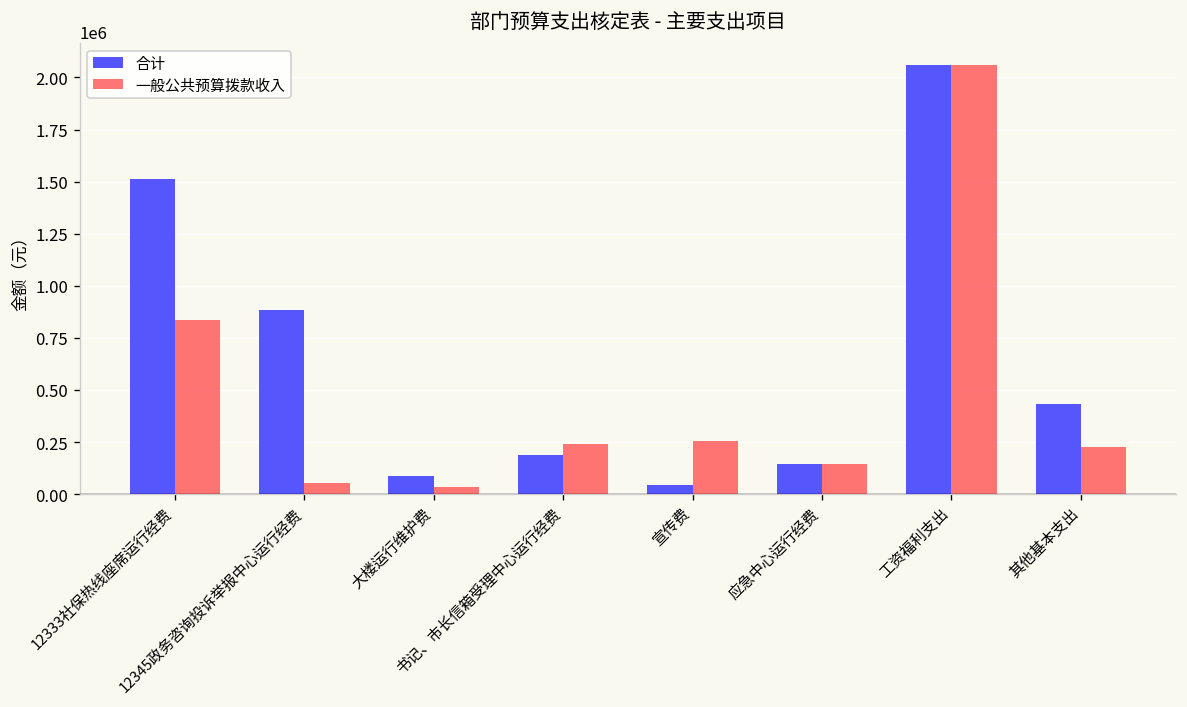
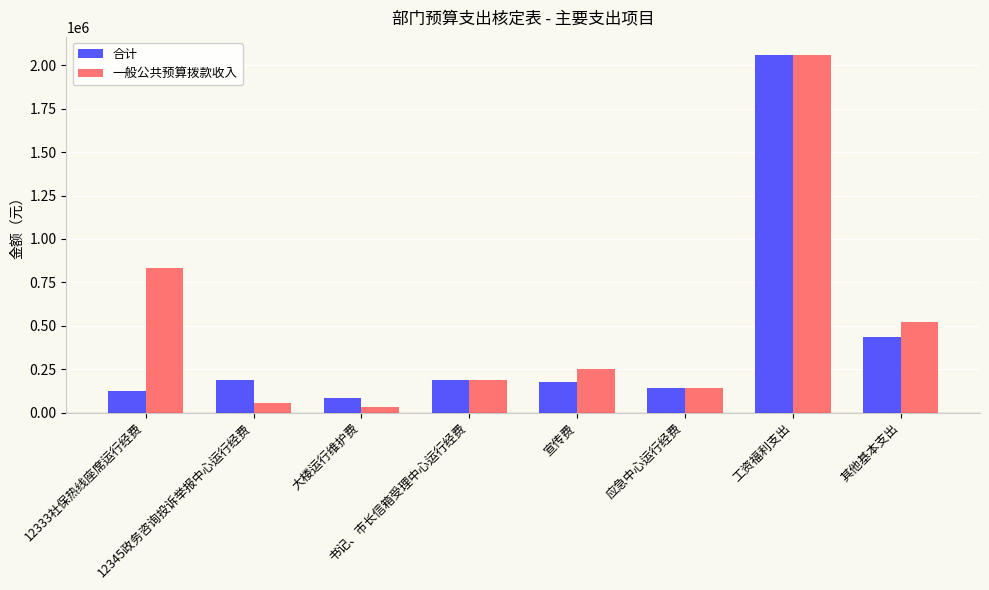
合计, 12333社保热线座席运行经费: 1510000 -> 130000
合计, 12345政务咨询投诉举报中心运行经费: 880000 -> 190000
一般公共预算拨款收入, 书记、市长信箱受理中心运行经费: 240000 -> 190000
合计, 宣传费: 50000 -> 170000
一般公共预算拨款收入, 其他基本支出: 220000 -> 520000
